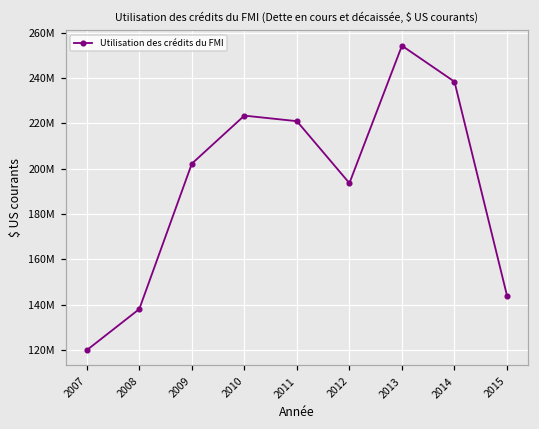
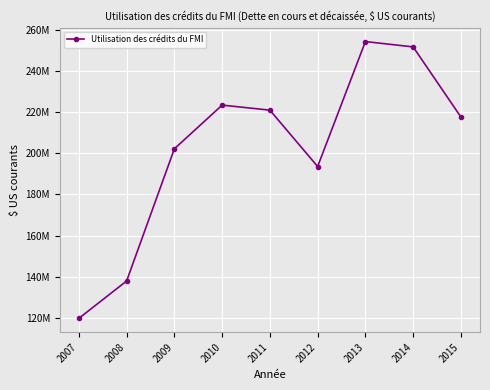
2014: 238000000 -> 252000000
2015: 144000000 -> 218000000
